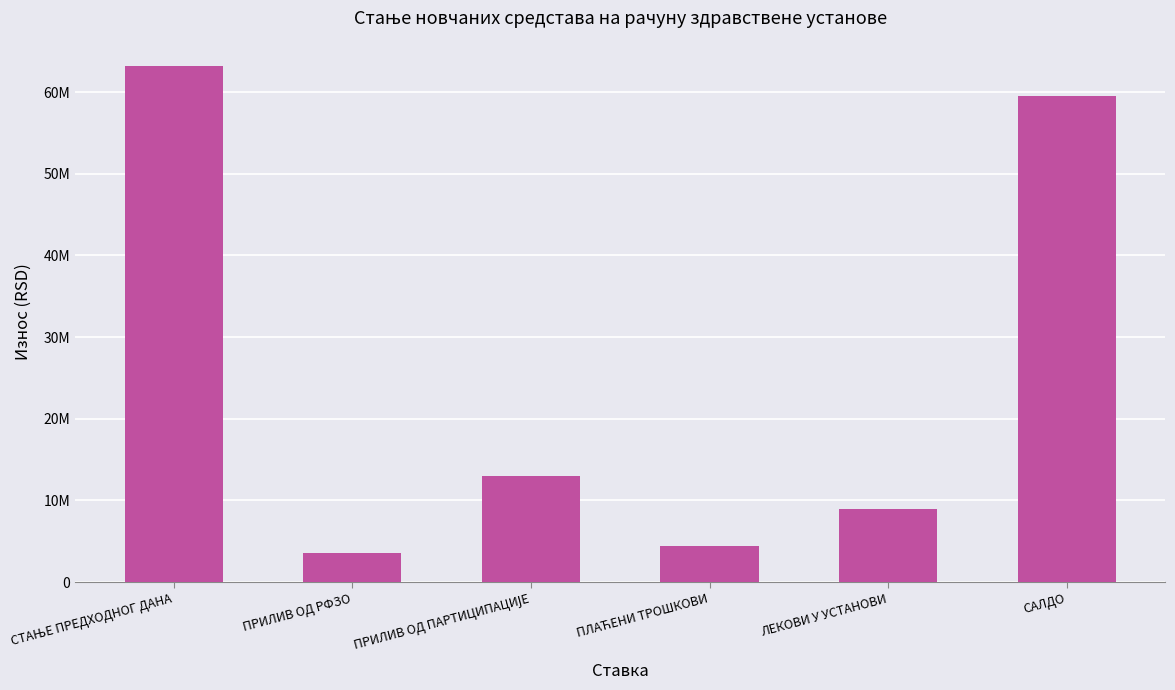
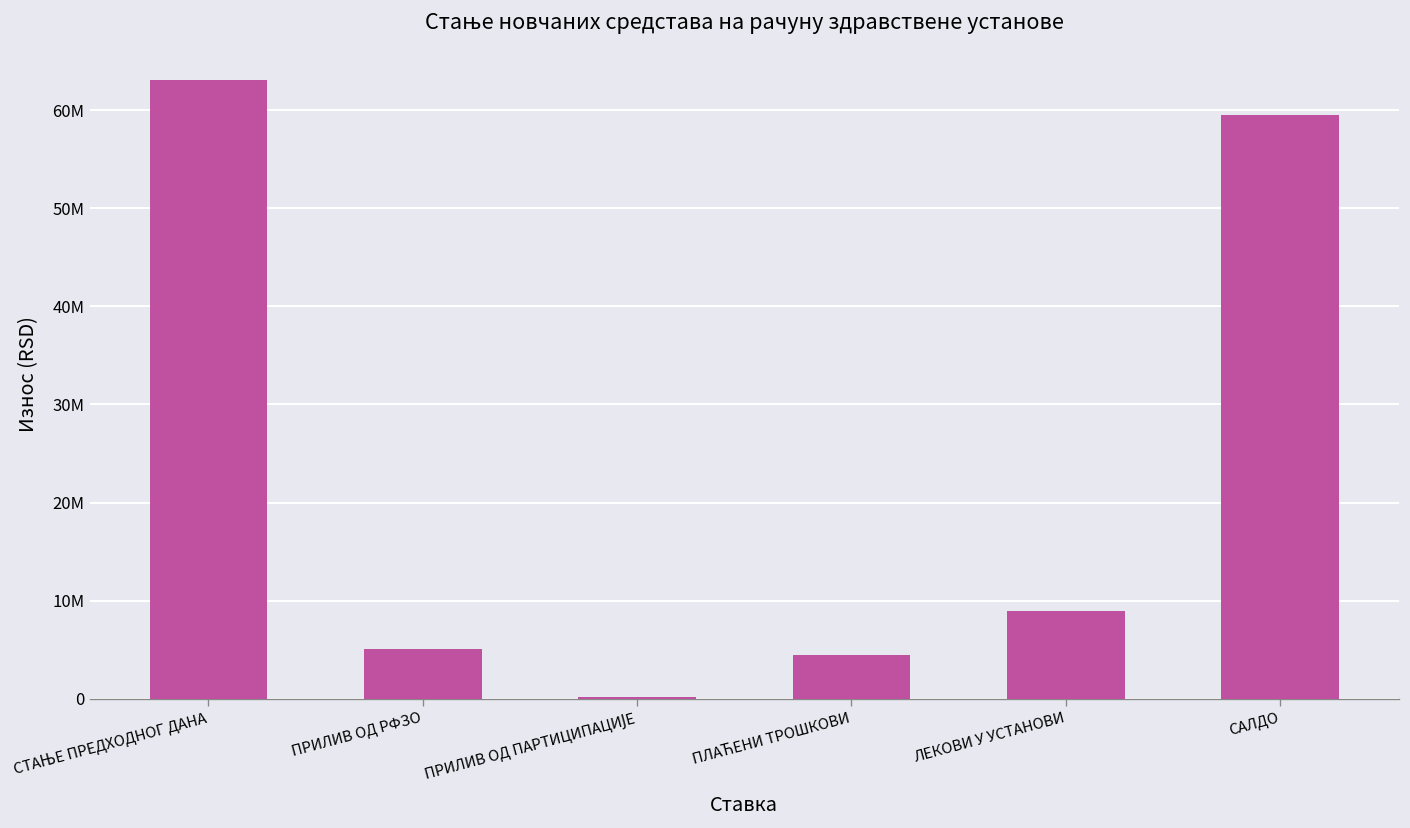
ПРИЛИВ ОД РФЗО: 4000000 -> 5000000
ПРИЛИВ ОД ПАРТИЦИПАЦИЈЕ: 13000000 -> 0
